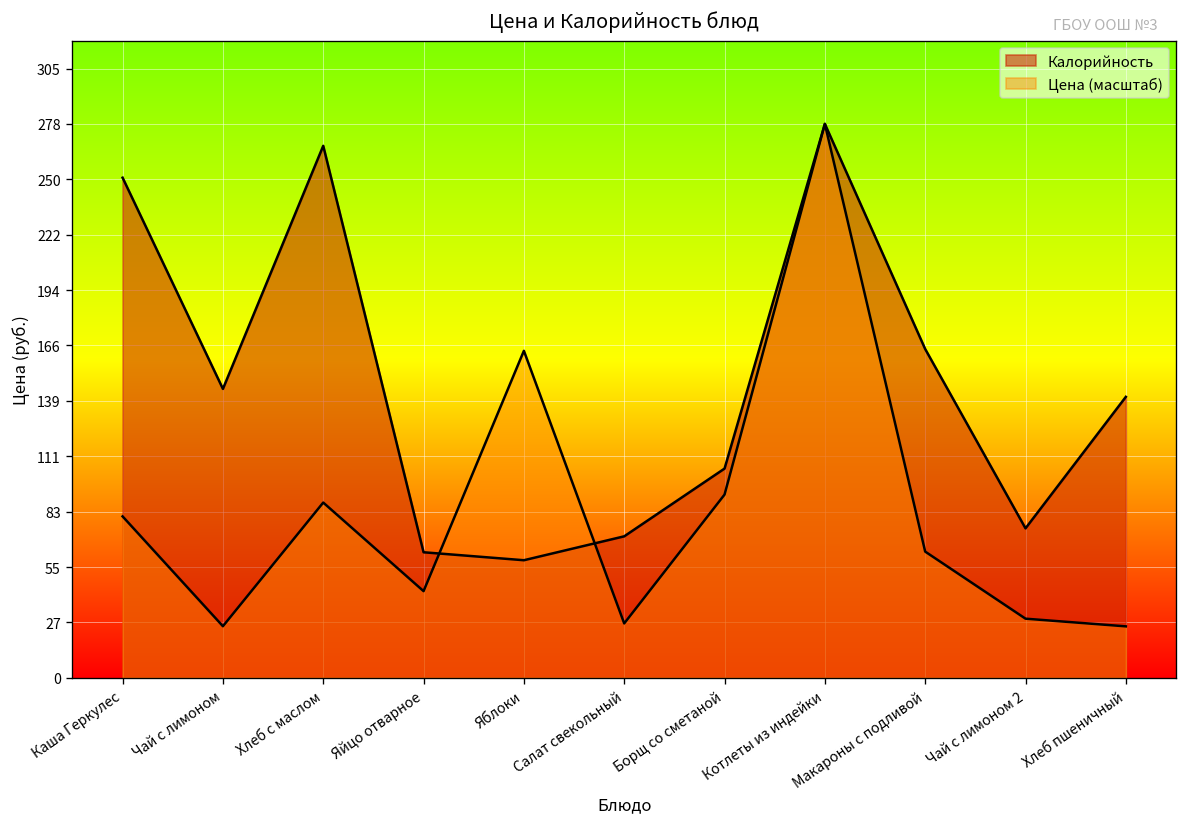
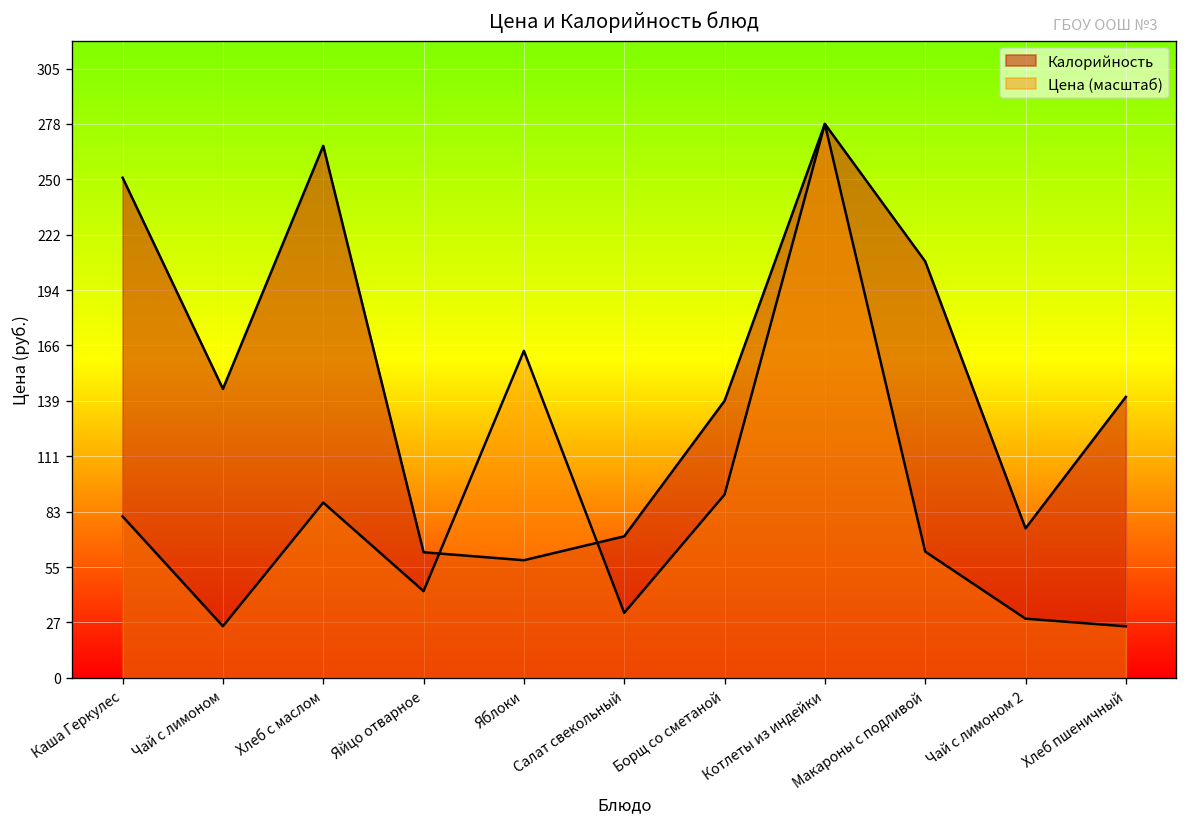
Цена (масштаб), Салат свекольный: 27 -> 33
Калорийность, Борщ со сметаной: 105 -> 139
Калорийность, Макароны с подливой: 165 -> 209
